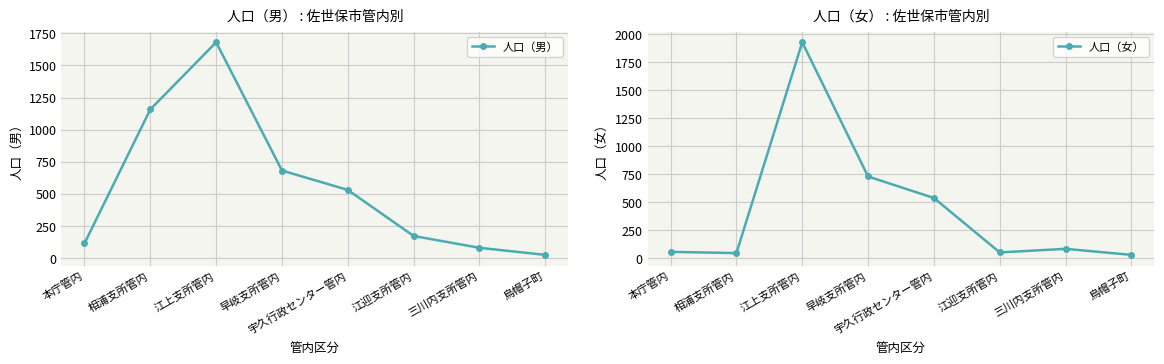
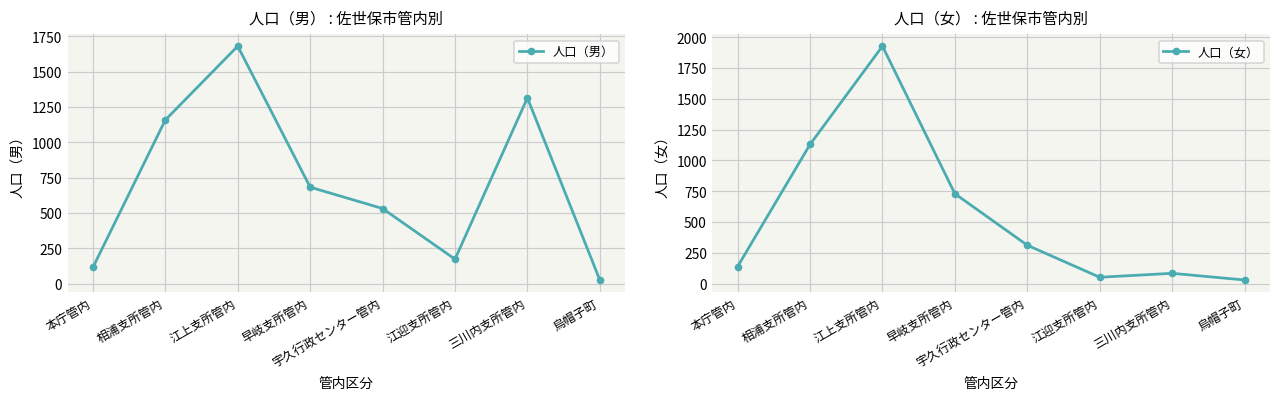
人口（男） : 佐世保市管内別, 三川内支所管内: 80 -> 1310
人口（女） : 佐世保市管内別, 本庁管内: 60 -> 140
人口（女） : 佐世保市管内別, 相浦支所管内: 50 -> 1130
人口（女） : 佐世保市管内別, 宇久行政センター管内: 540 -> 310
